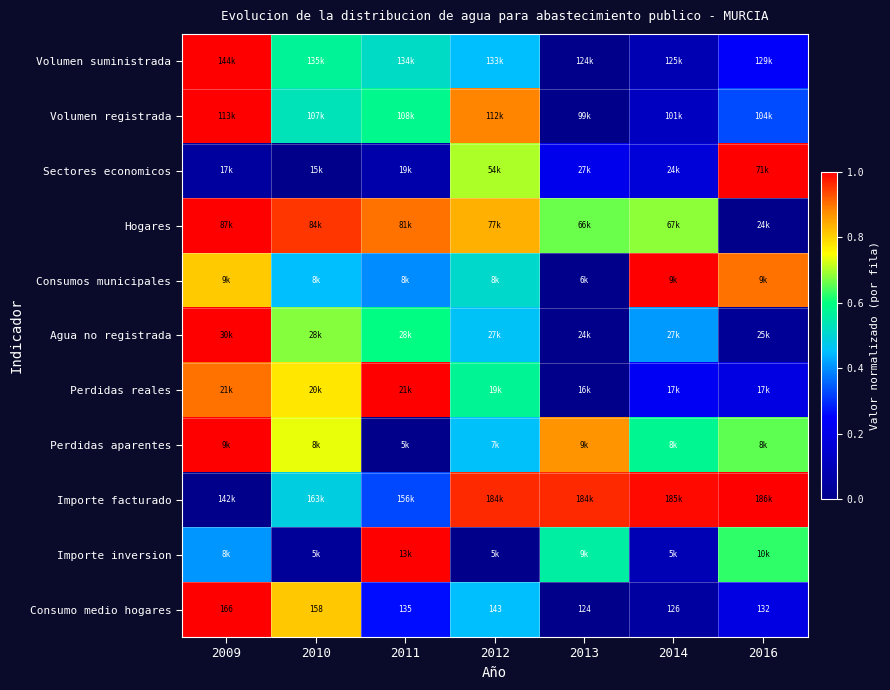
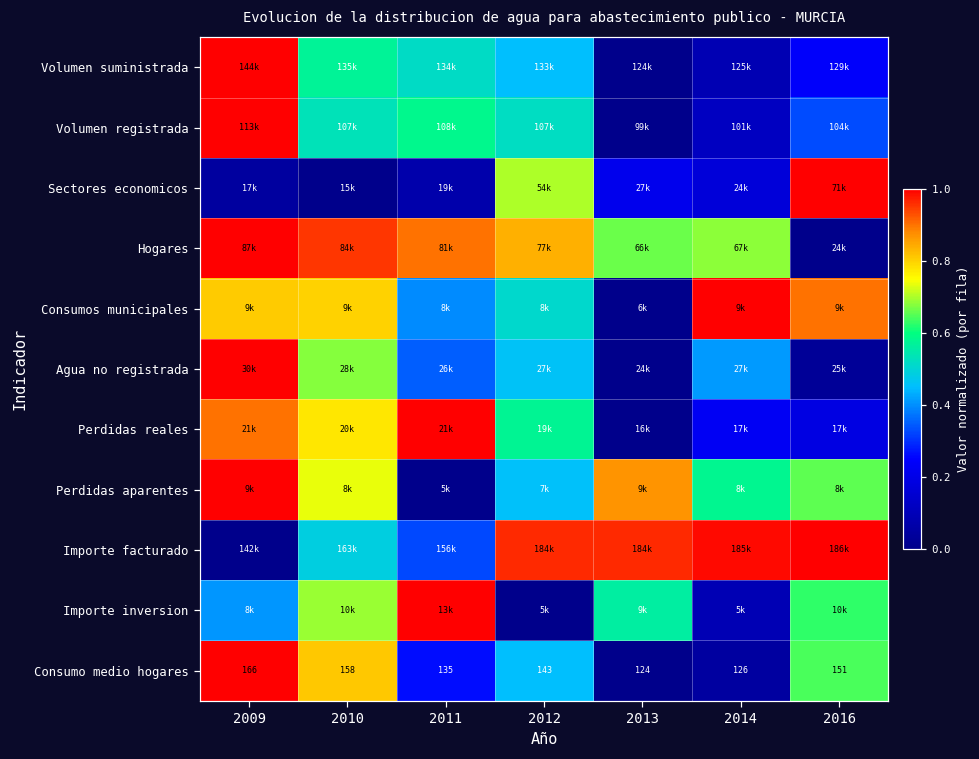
Volumen registrada, 2012: 112k -> 107k
Consumos municipales, 2010: 8k -> 9k
Agua no registrada, 2011: 28k -> 26k
Importe inversion, 2010: 5k -> 10k
Consumo medio hogares, 2016: 132 -> 151
